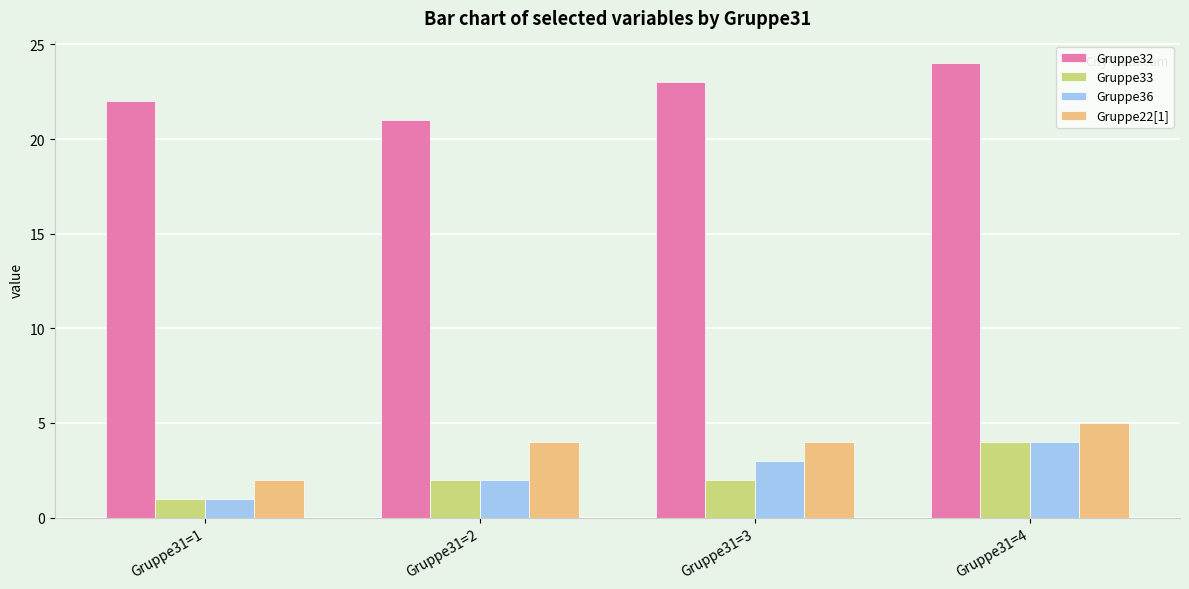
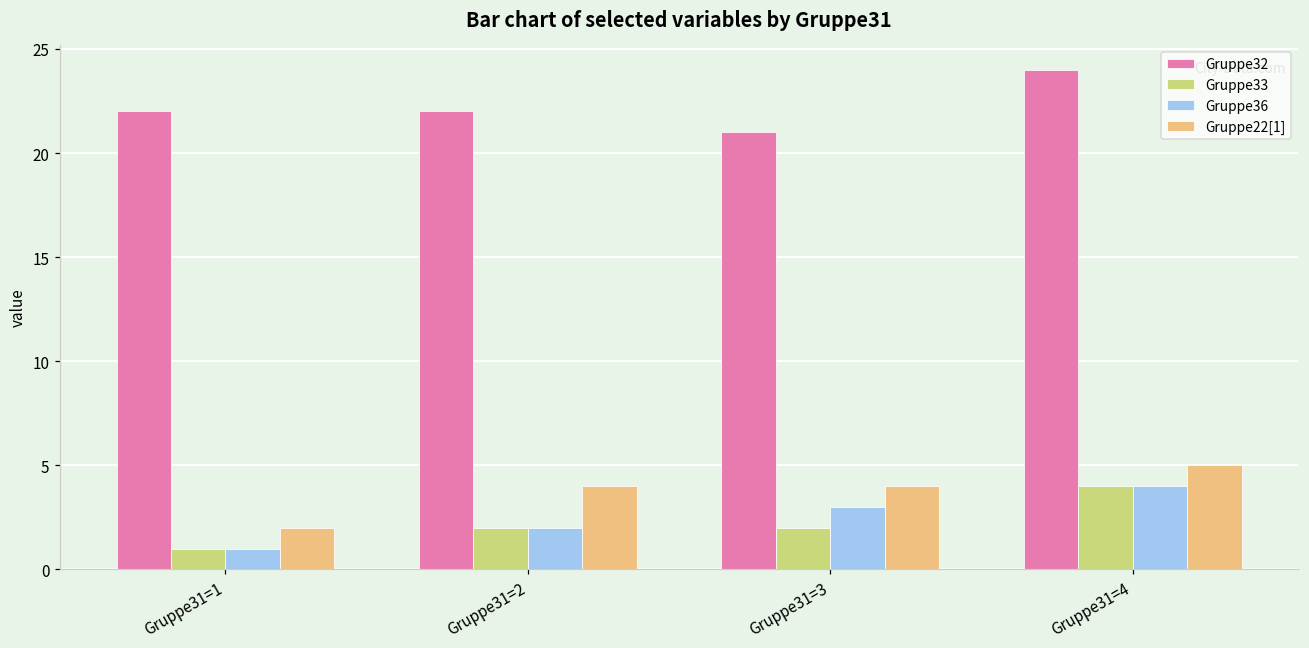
Gruppe32, Gruppe31=2: 21 -> 22
Gruppe32, Gruppe31=3: 23 -> 21
